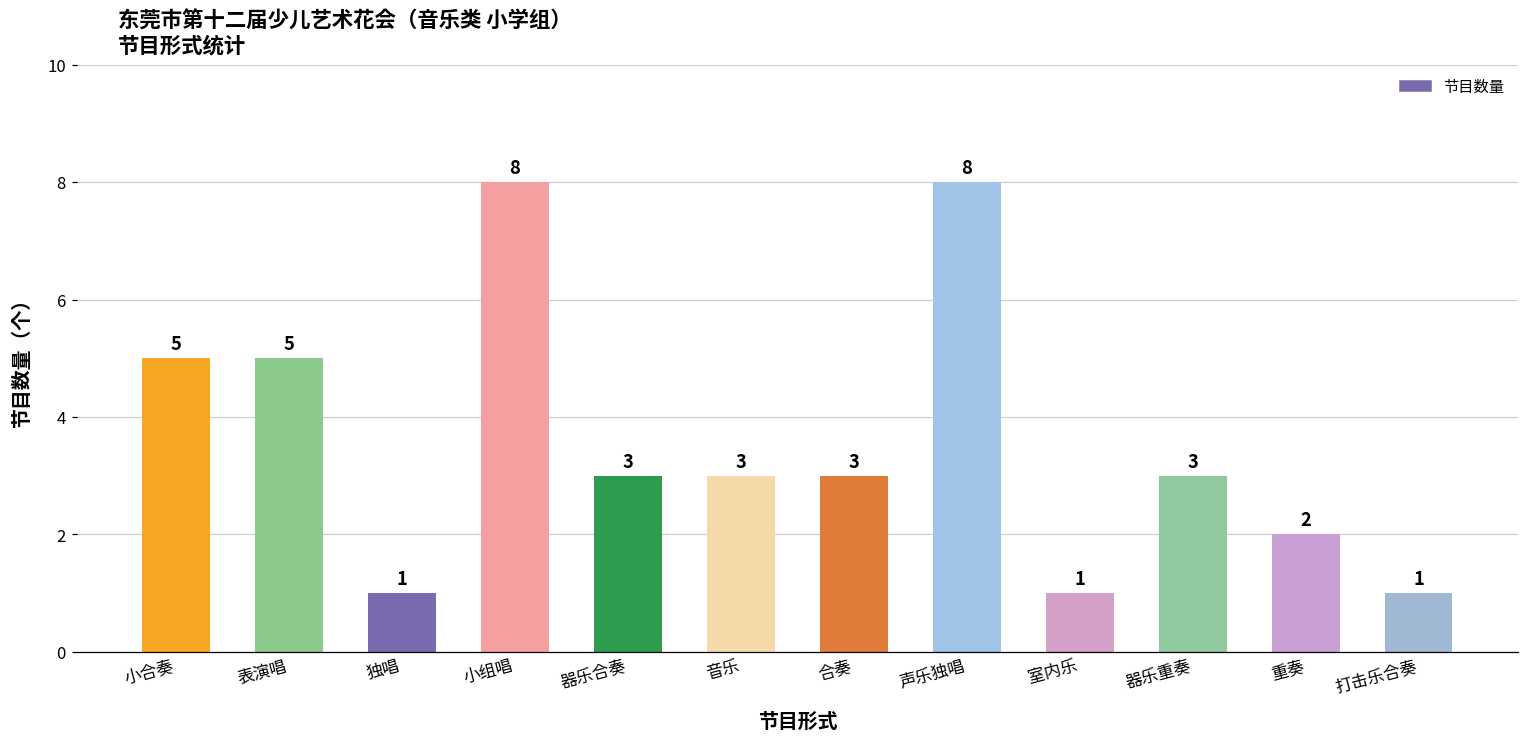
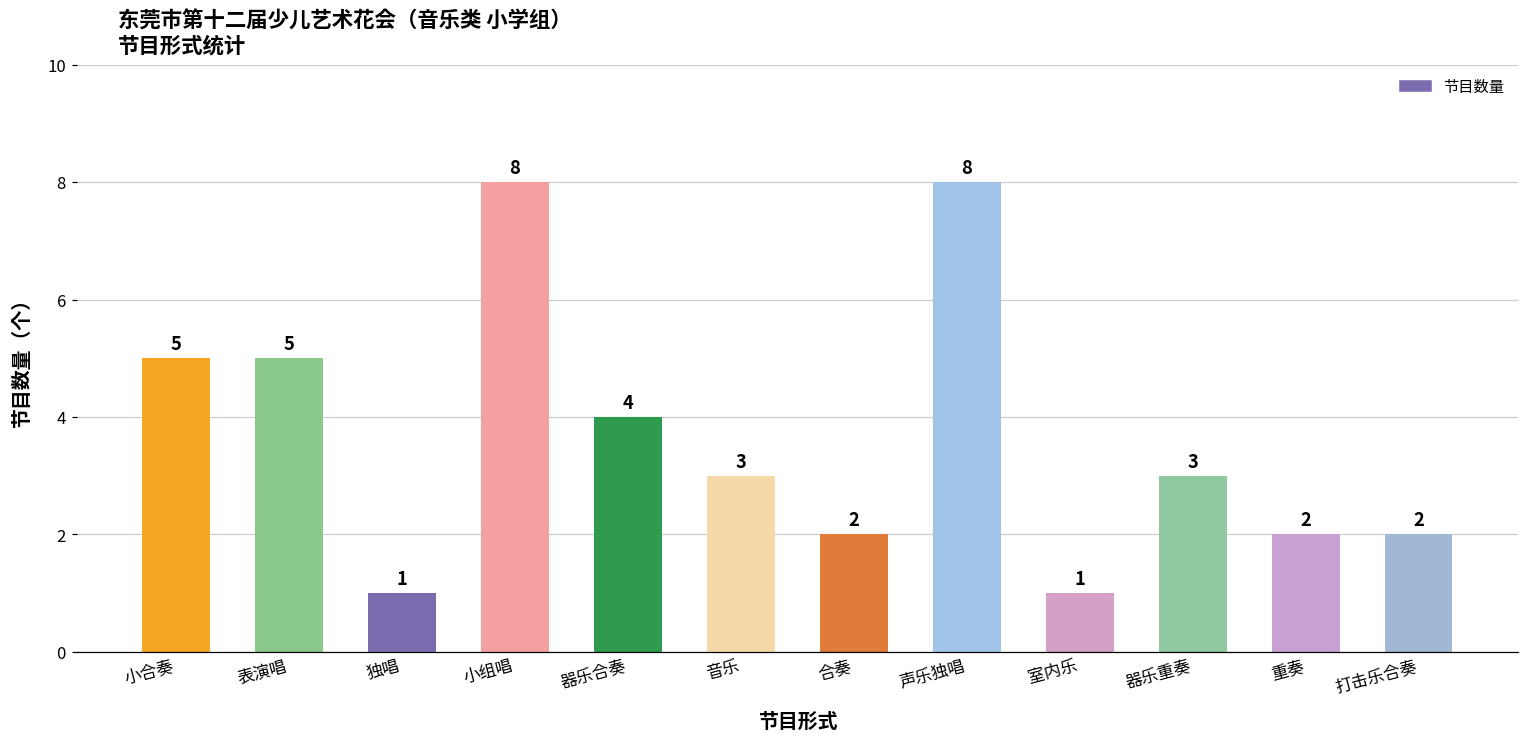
器乐合奏: 3 -> 4
合奏: 3 -> 2
打击乐合奏: 1 -> 2
